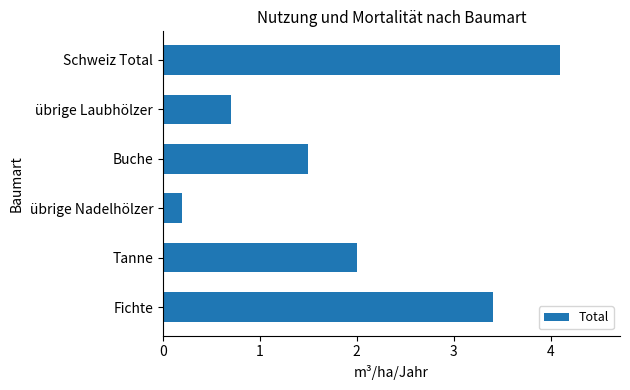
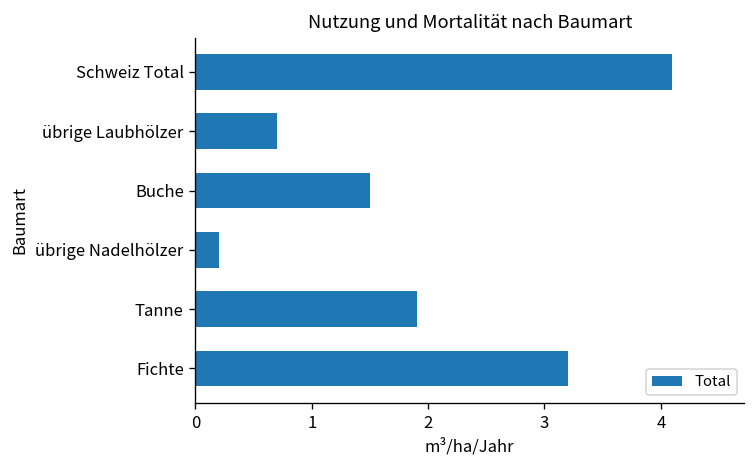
Tanne: 2.0 -> 1.9
Fichte: 3.4 -> 3.2
